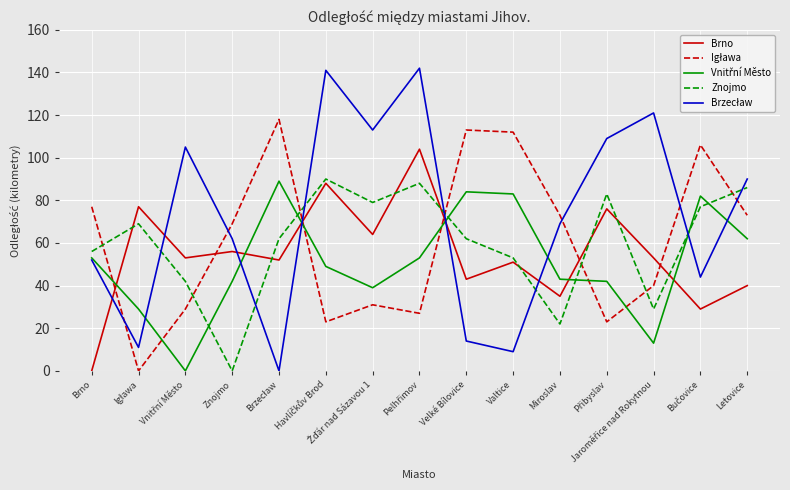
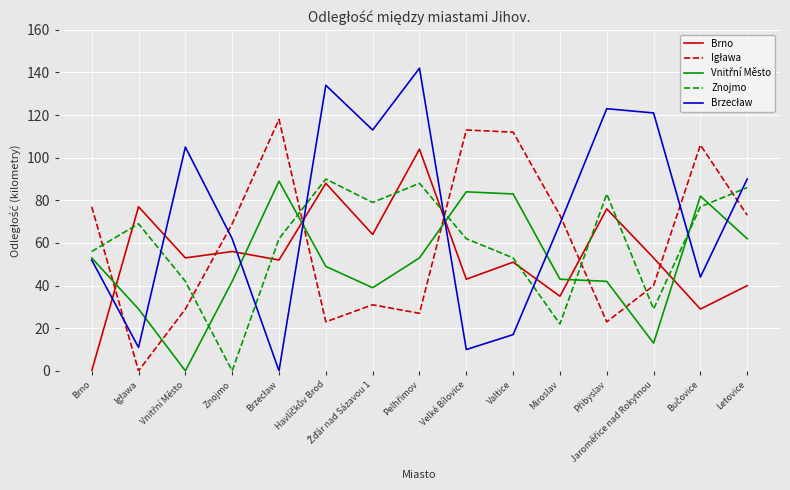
Brzecław, Havlíčkův Brod: 141 -> 134
Brzecław, Velké Bílovice: 14 -> 10
Brzecław, Valtice: 9 -> 17
Brzecław, Přibyslav: 109 -> 123
